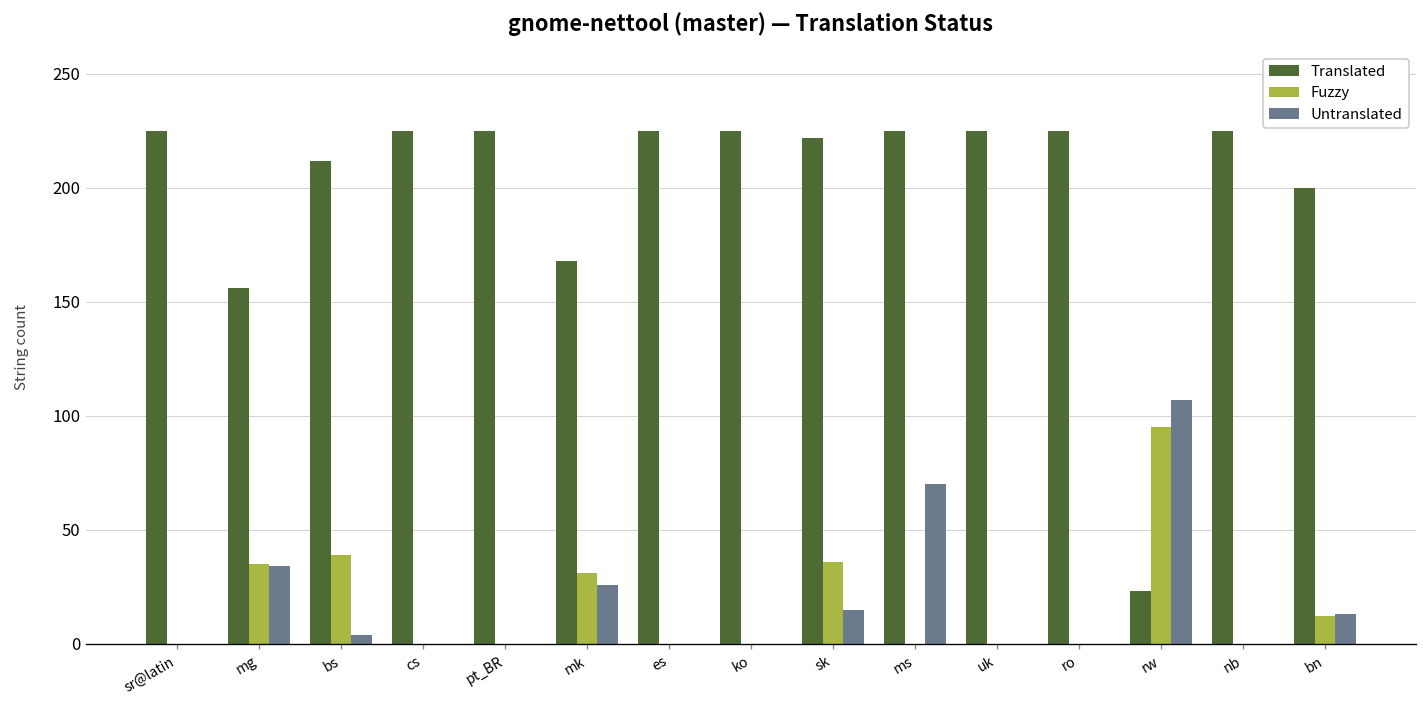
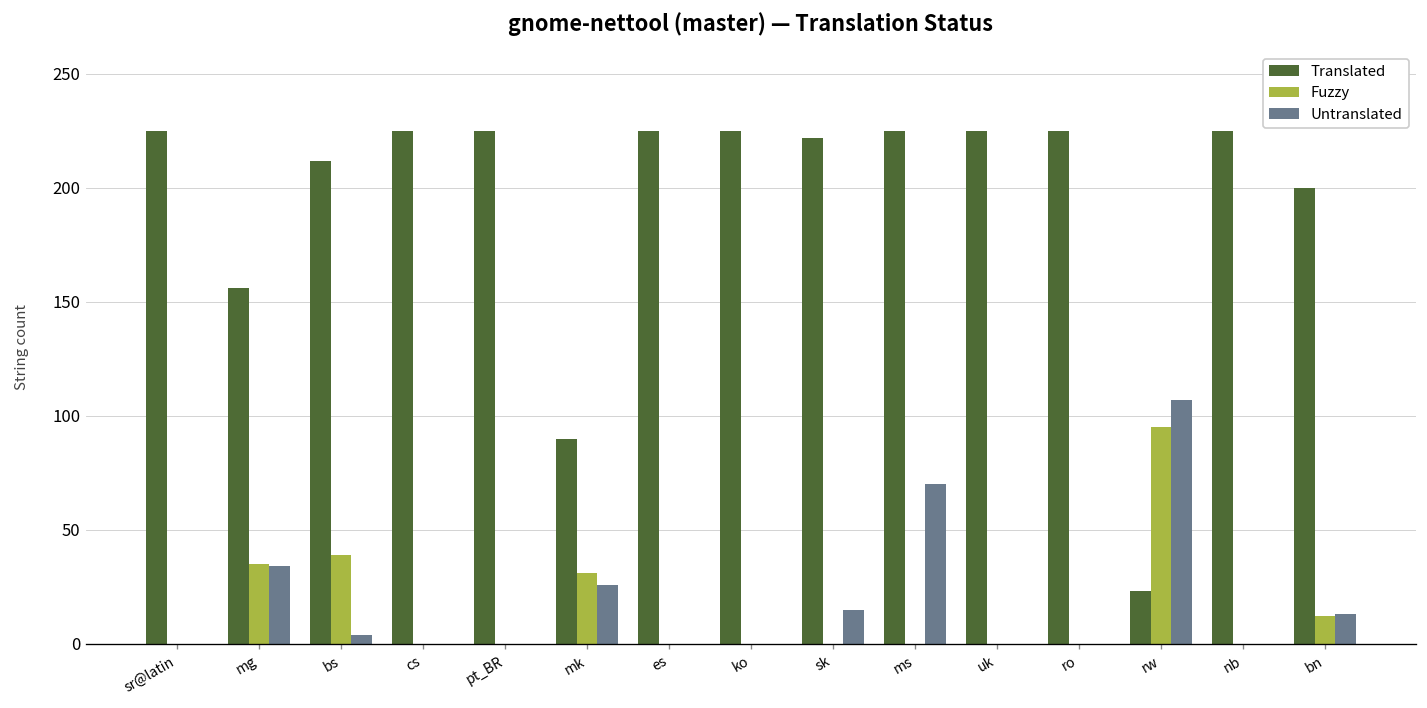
Translated, mk: 168 -> 90
Fuzzy, sk: 36 -> 0
